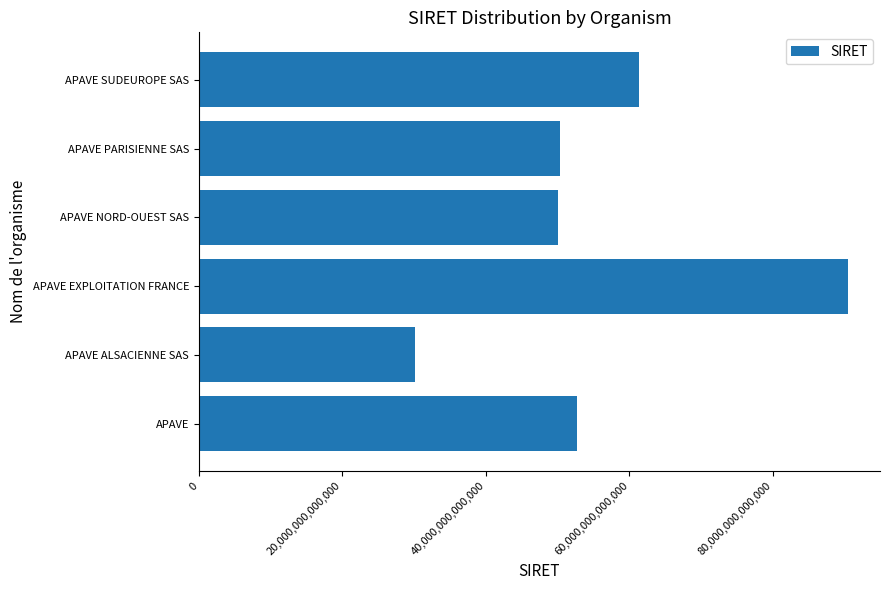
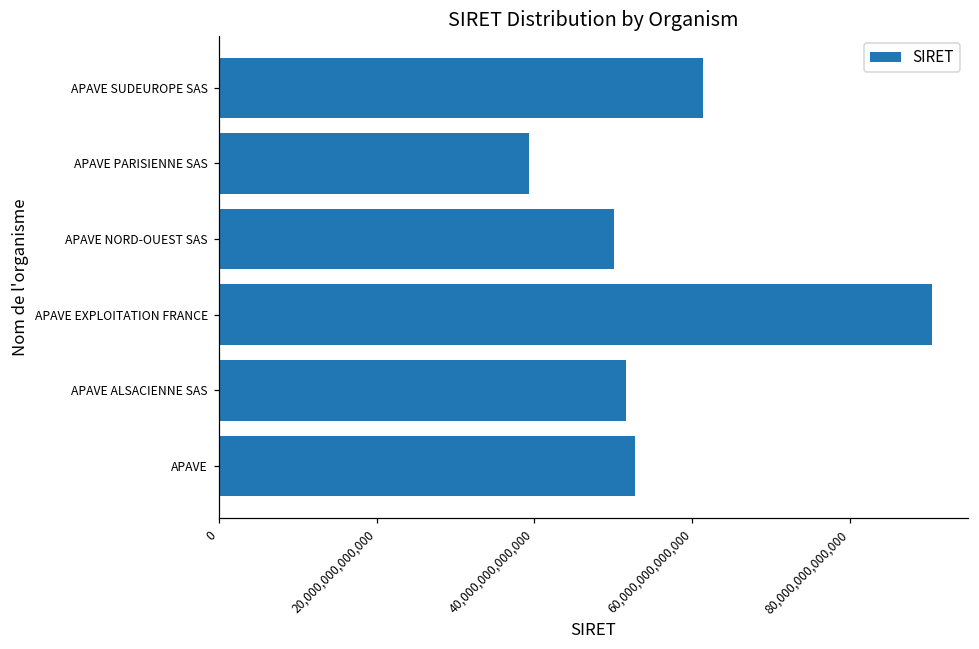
APAVE PARISIENNE SAS: 50,000,000,000,000 -> 39,000,000,000,000
APAVE ALSACIENNE SAS: 30,000,000,000,000 -> 52,000,000,000,000
